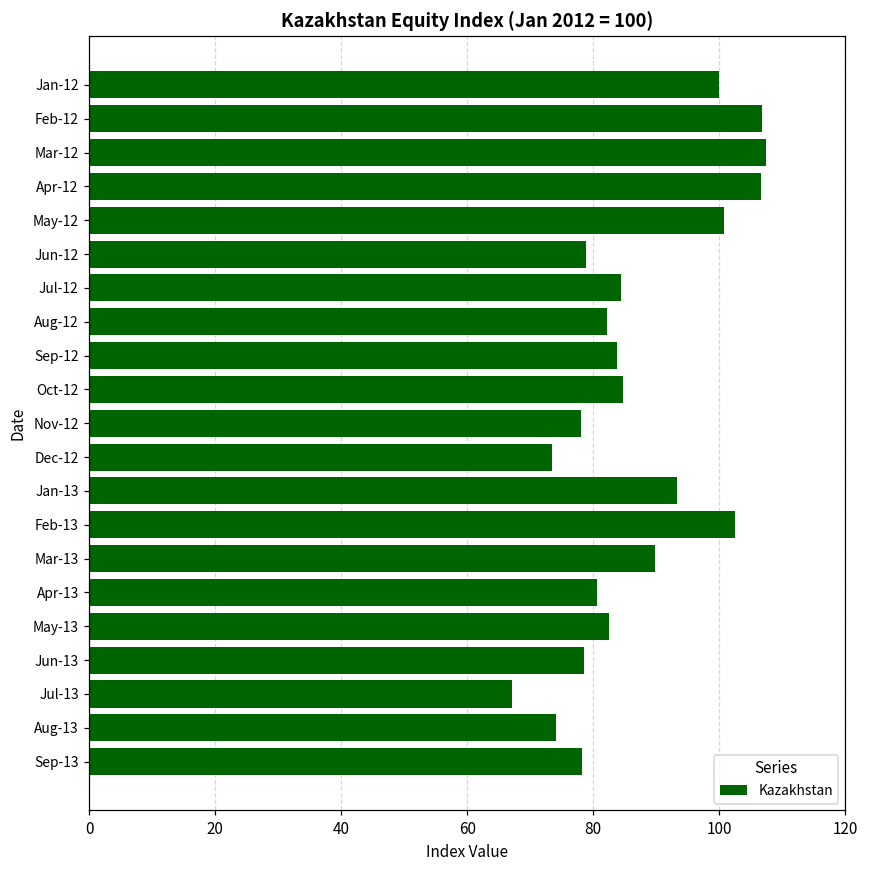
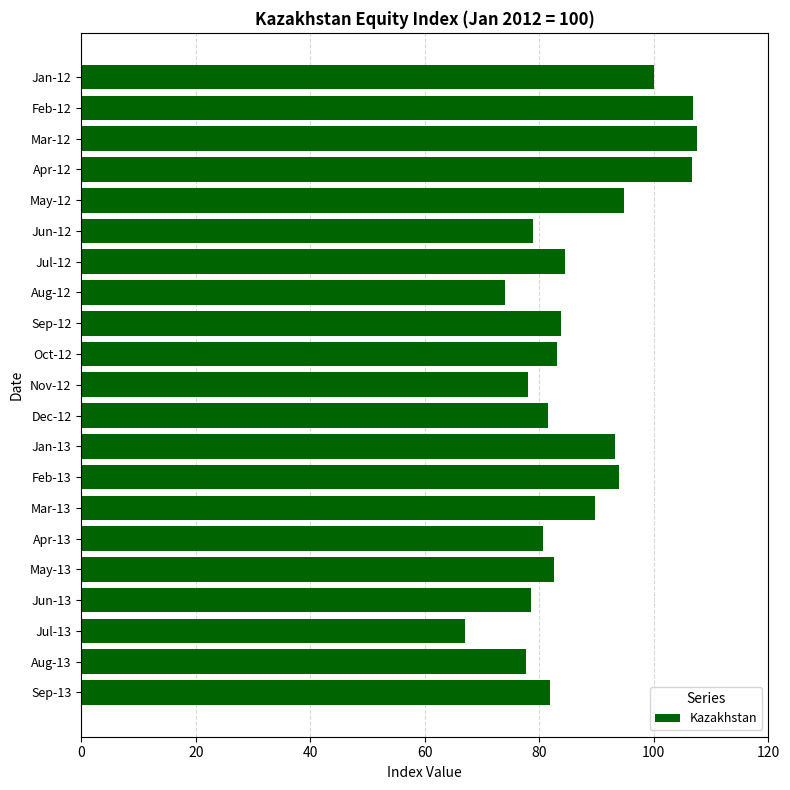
May-12: 101 -> 95
Aug-12: 82 -> 74
Oct-12: 85 -> 83
Dec-12: 73 -> 82
Feb-13: 103 -> 94
Aug-13: 74 -> 78
Sep-13: 78 -> 82
